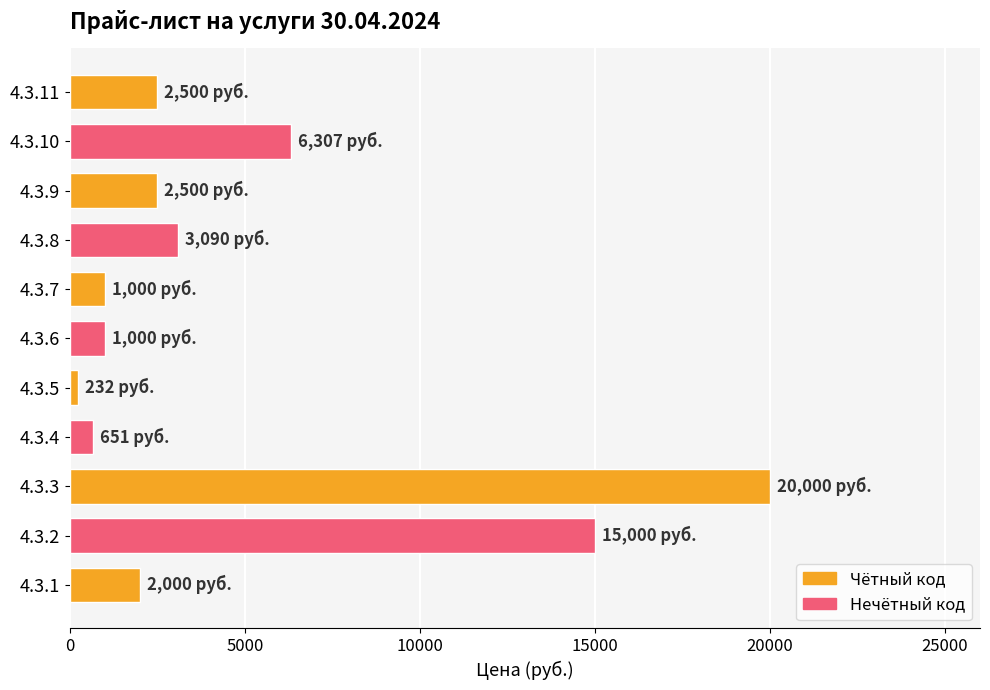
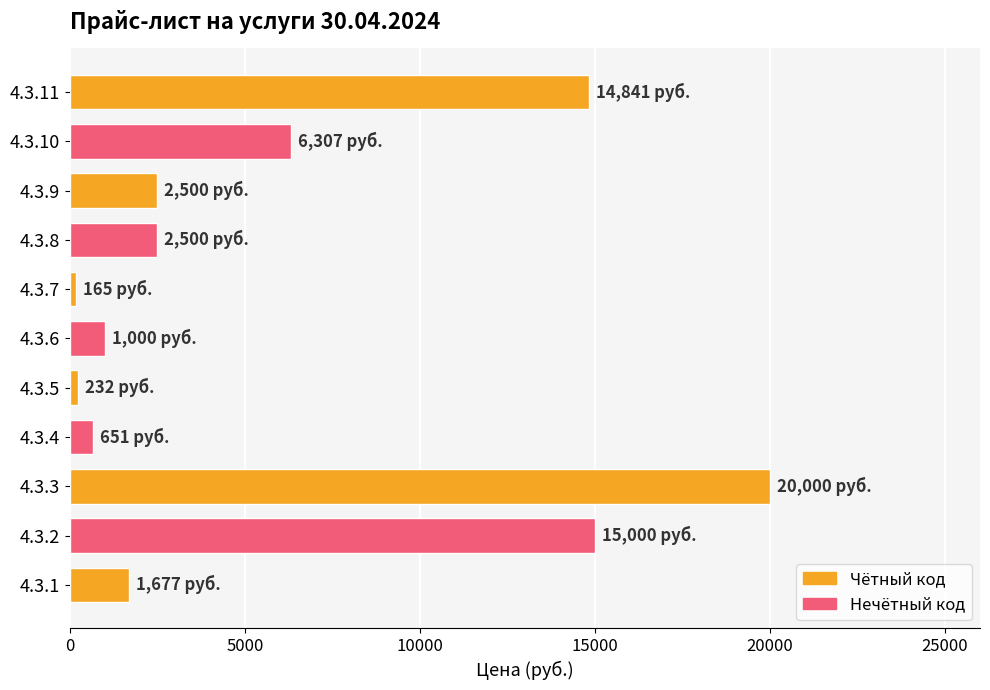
4.3.11: 2,500 -> 14,841
4.3.8: 3,090 -> 2,500
4.3.7: 1,000 -> 165
4.3.1: 2,000 -> 1,677
